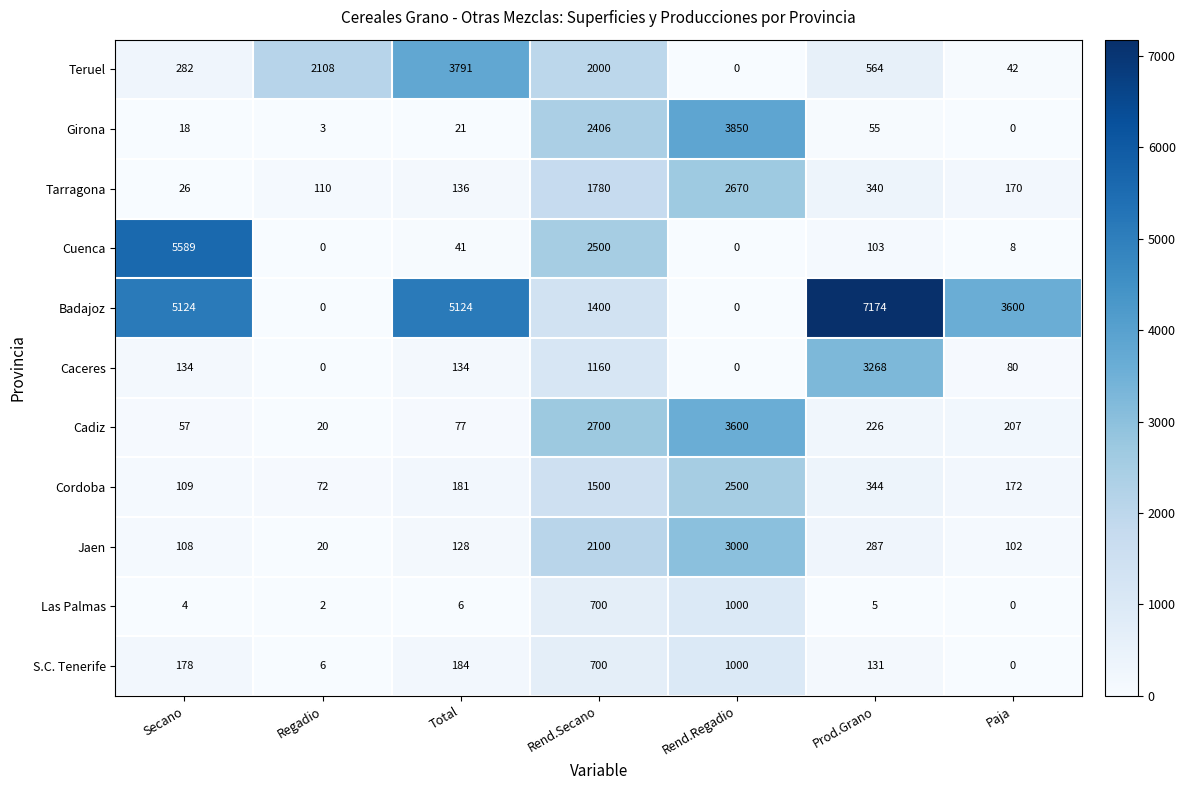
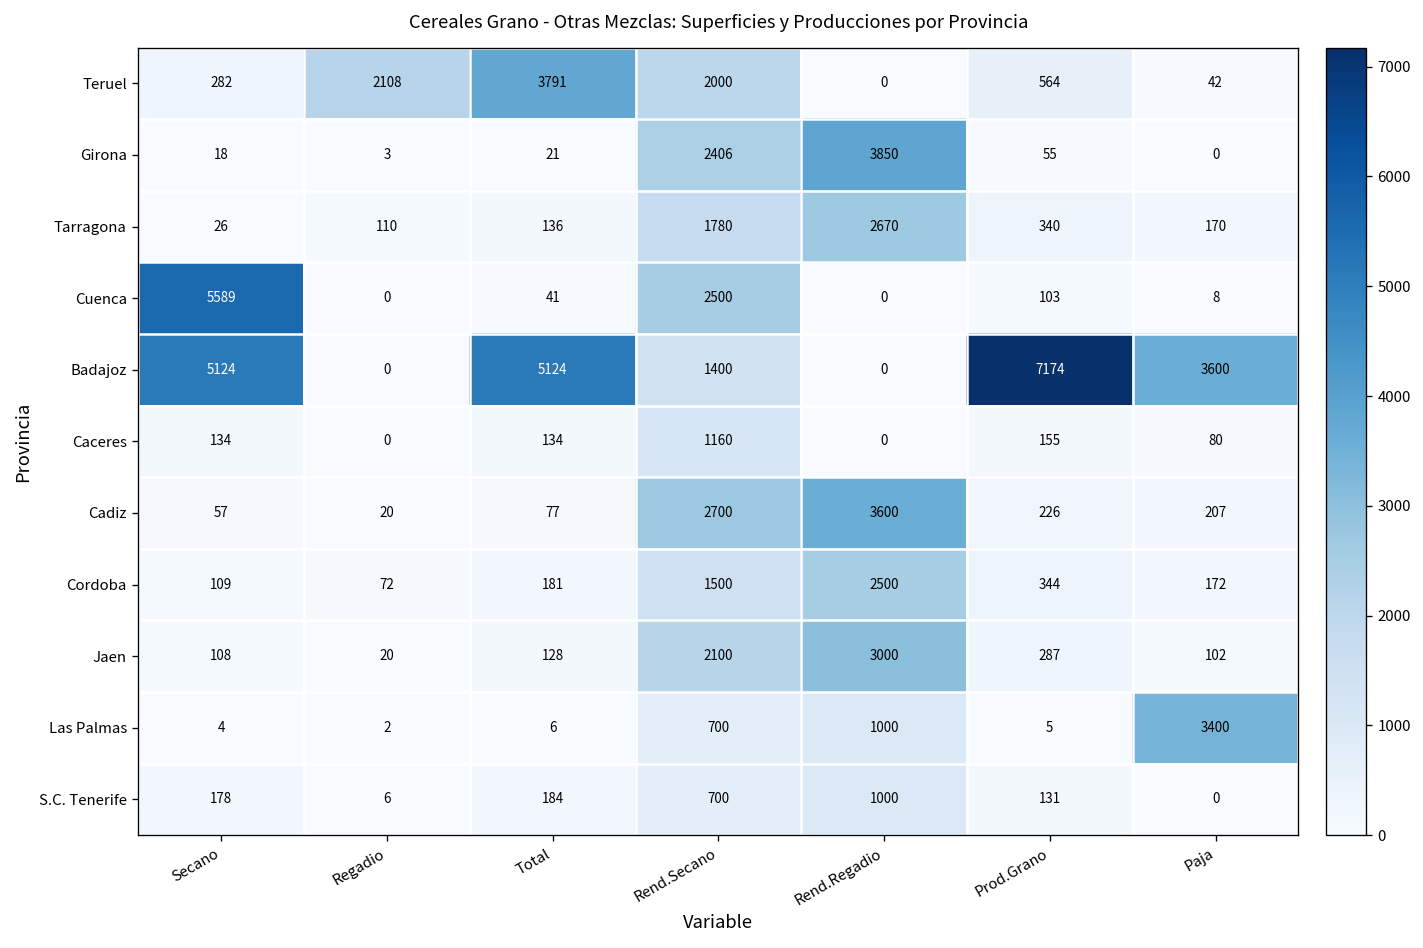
Caceres, Prod.Grano: 3268 -> 155
Las Palmas, Paja: 0 -> 3400
